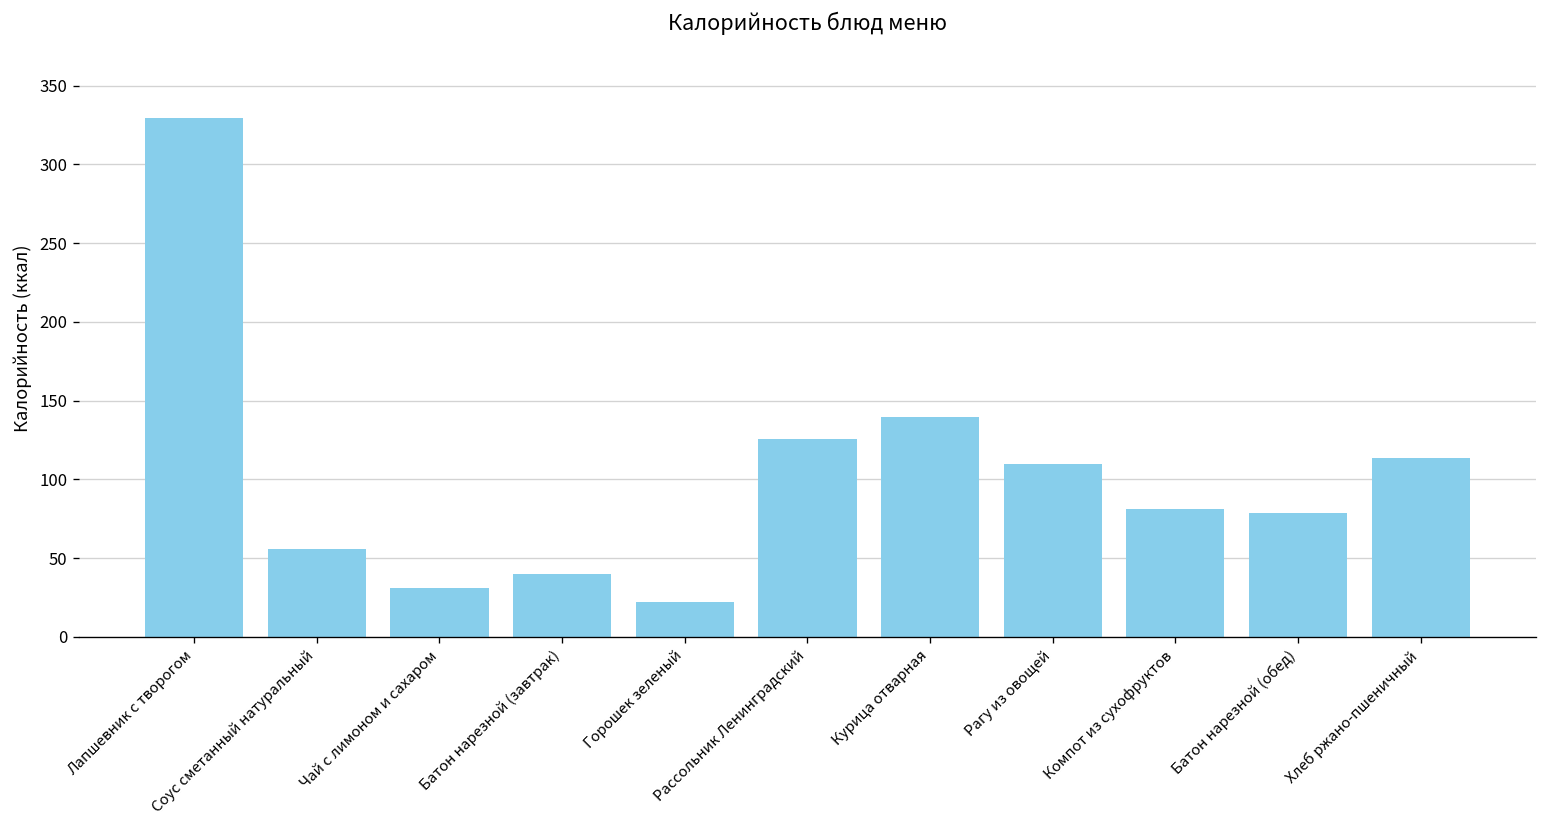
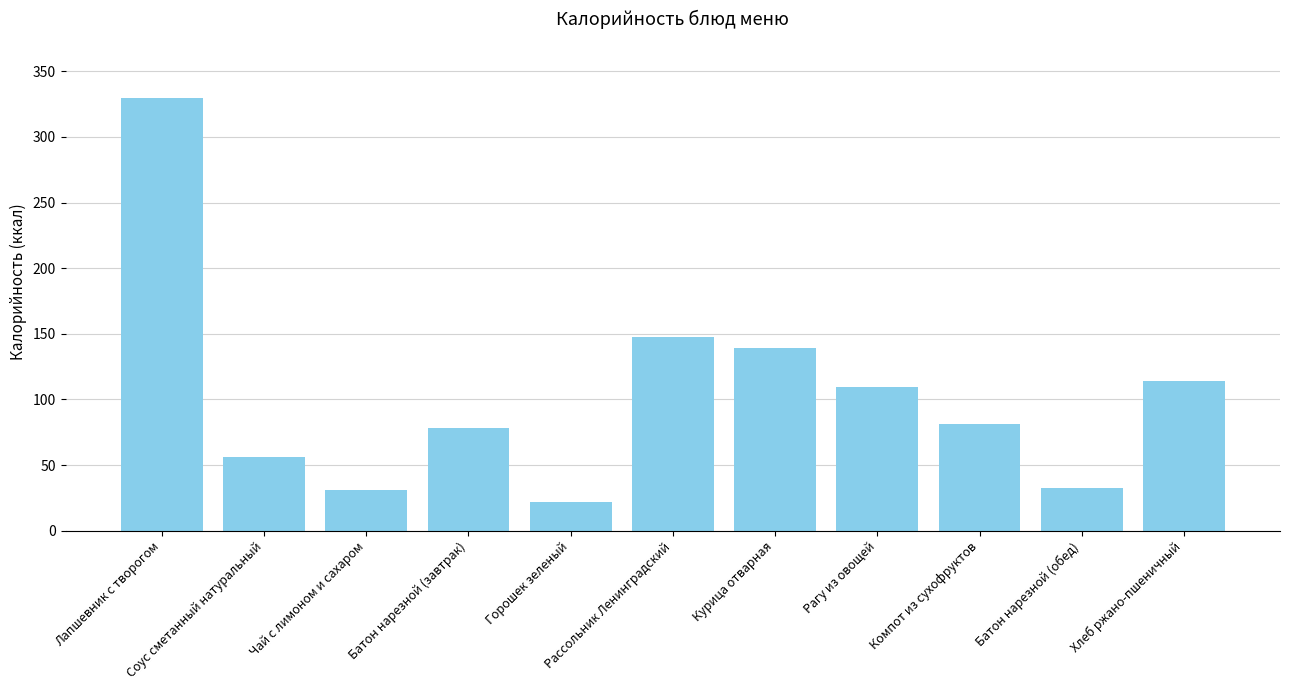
Батон нарезной (завтрак): 40 -> 79
Рассольник Ленинградский: 126 -> 148
Батон нарезной (обед): 79 -> 32
